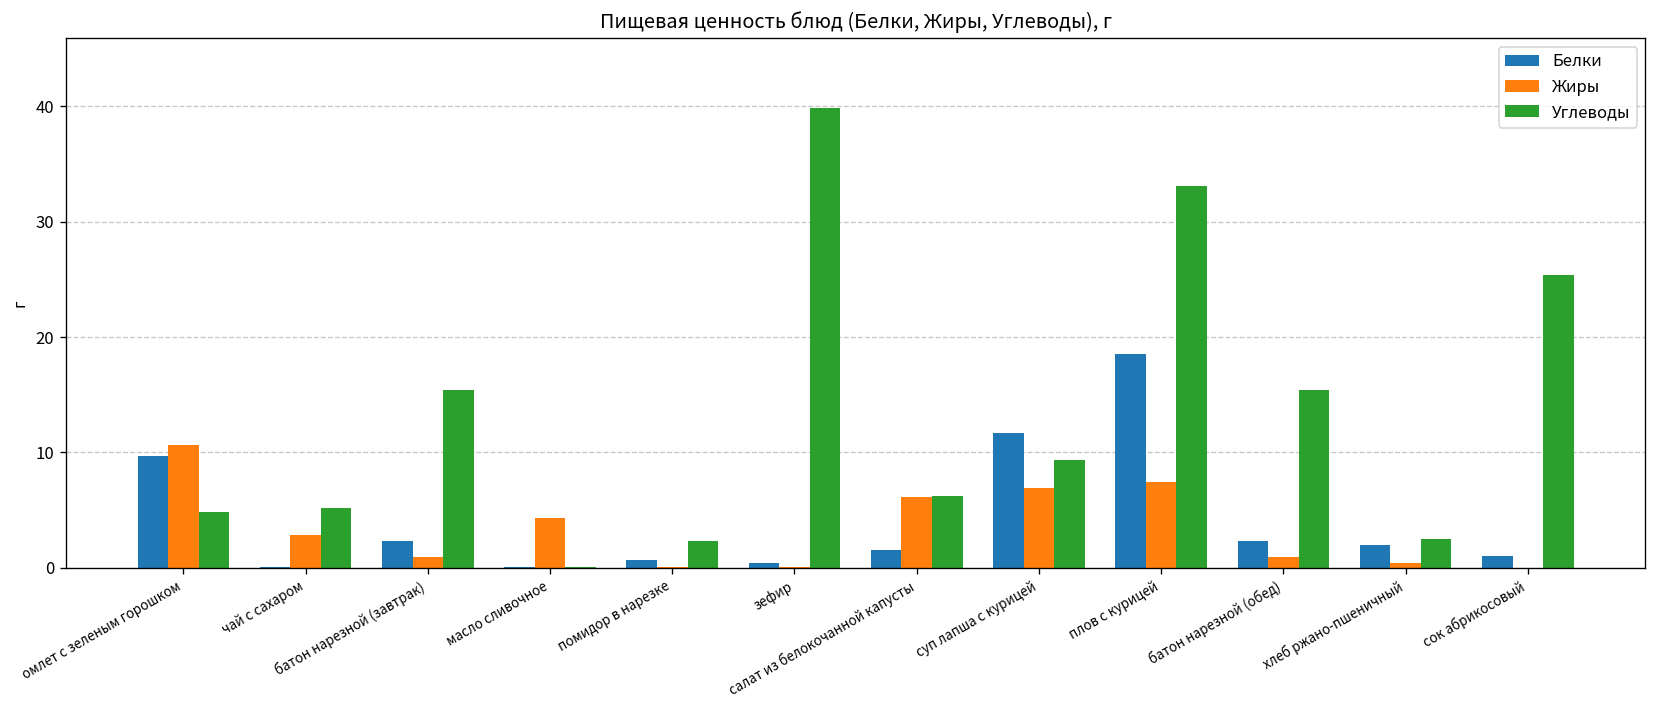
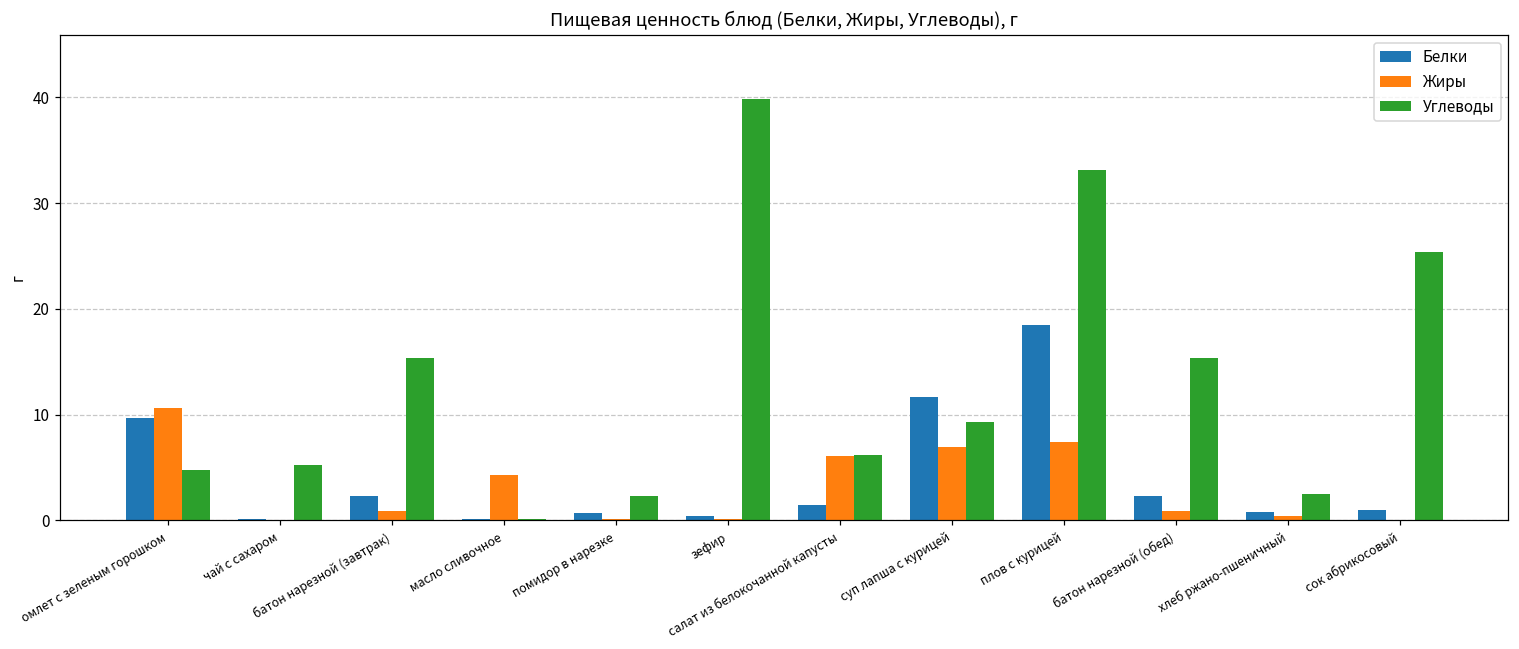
Жиры, чай с сахаром: 3 -> 0
Белки, хлеб ржано-пшеничный: 2 -> 1
